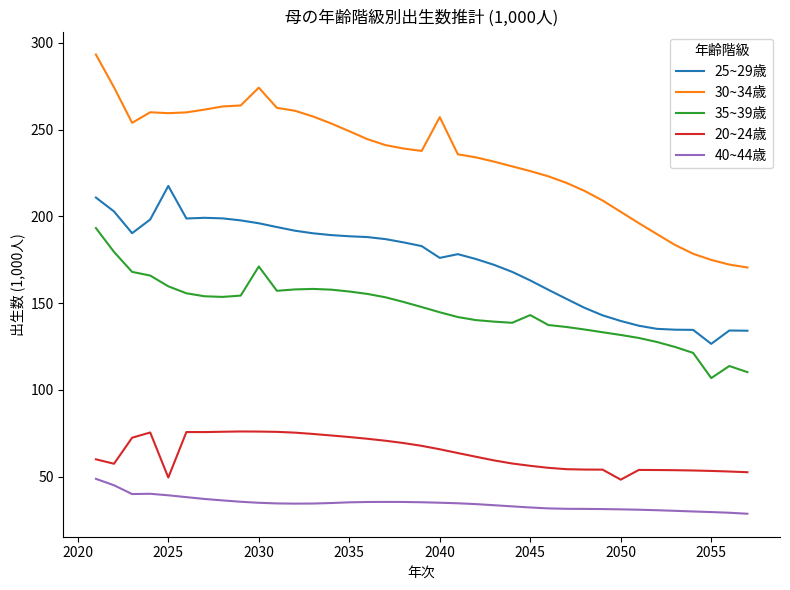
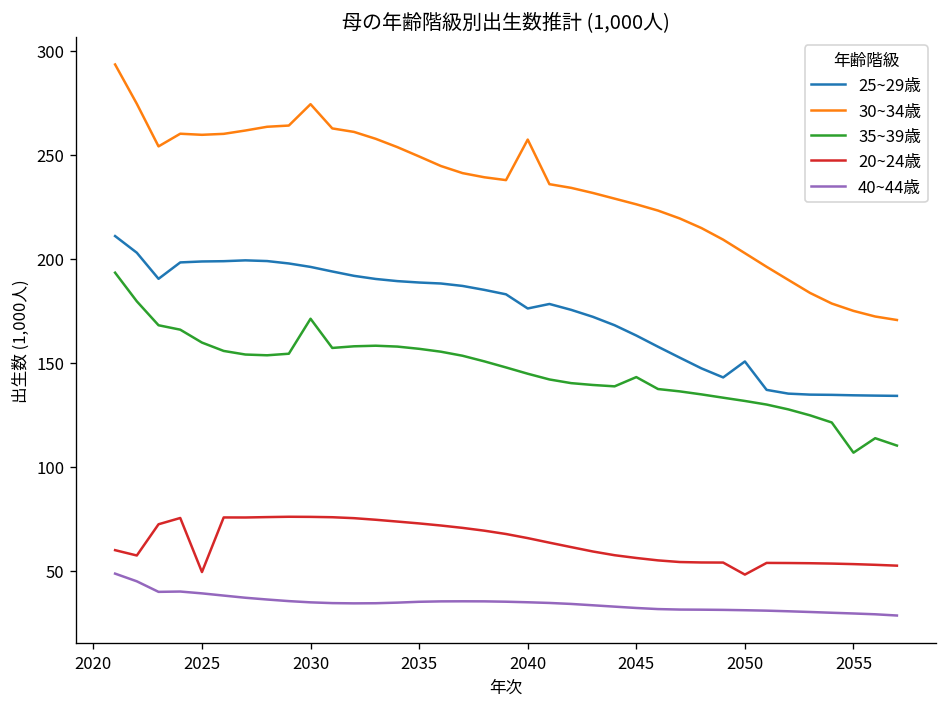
25~29歳, 2025: 218 -> 199
25~29歳, 2050: 140 -> 151
25~29歳, 2055: 126 -> 134
